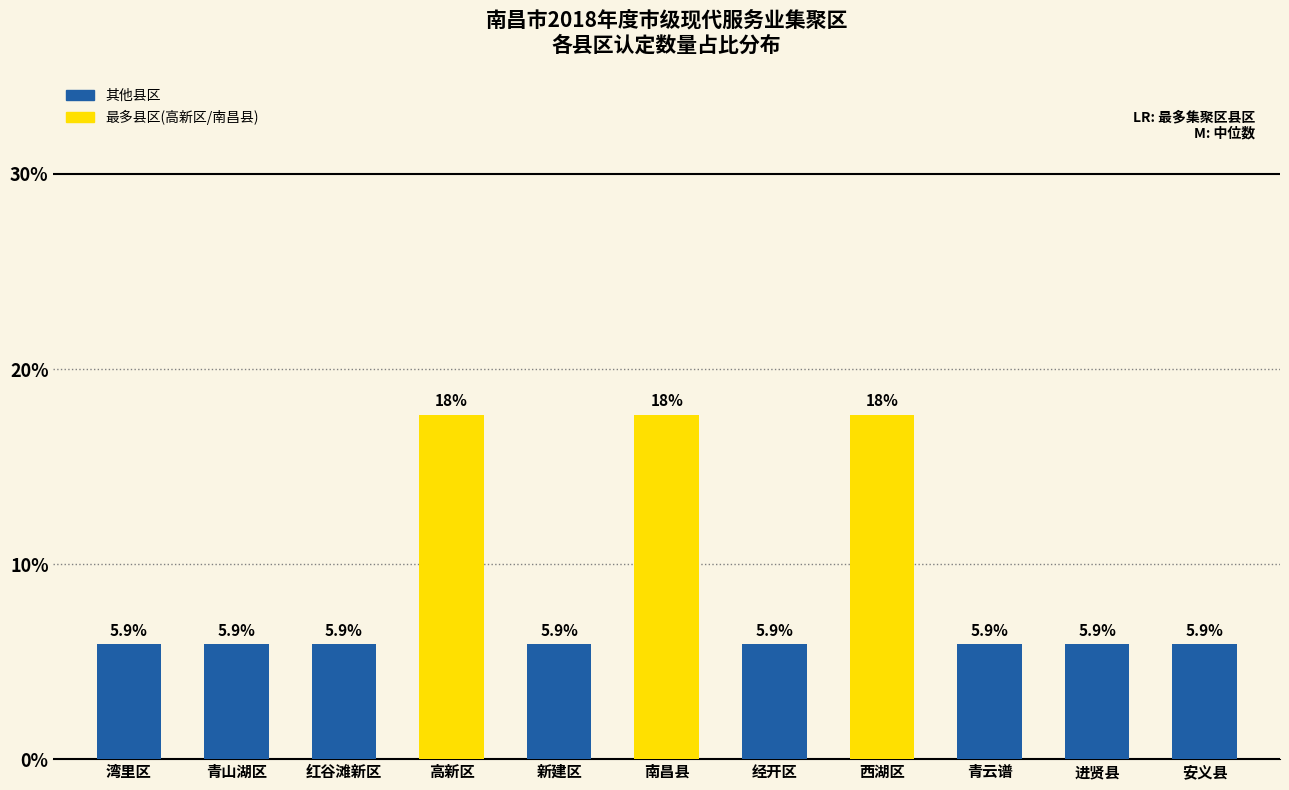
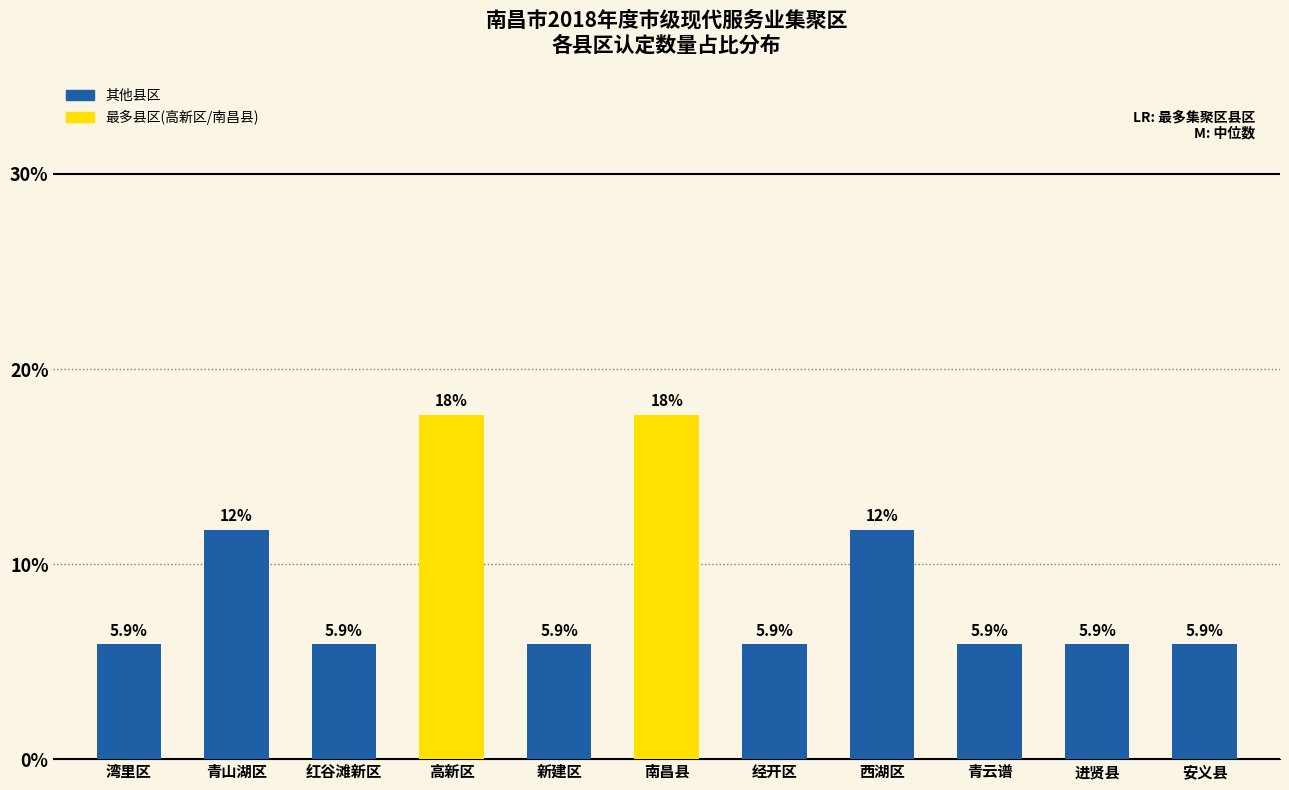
青山湖区: 5.9% -> 12%
西湖区: 18% -> 12%
